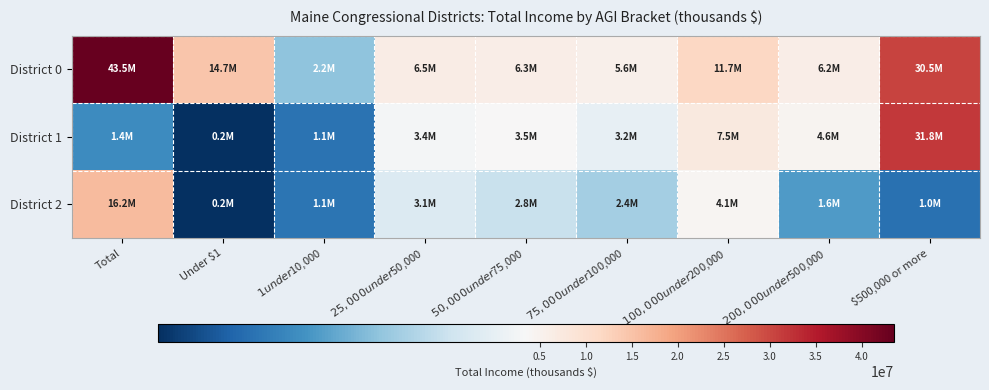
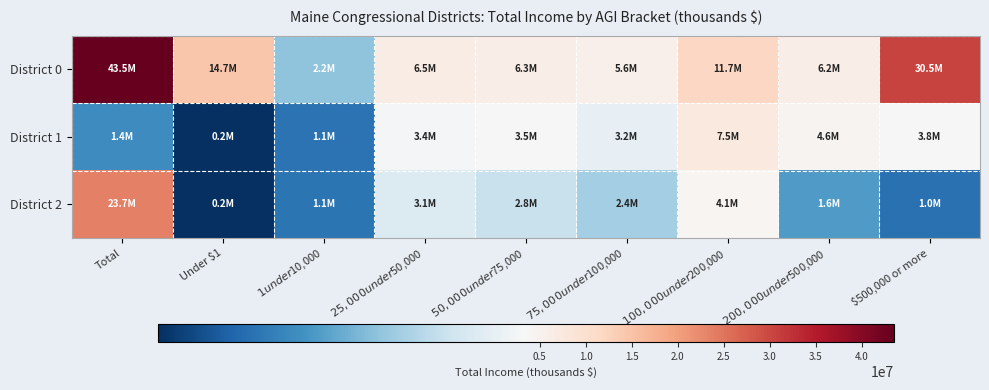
District 1, $500,000 or more: 31.8M -> 3.8M
District 2, Total: 16.2M -> 23.7M
